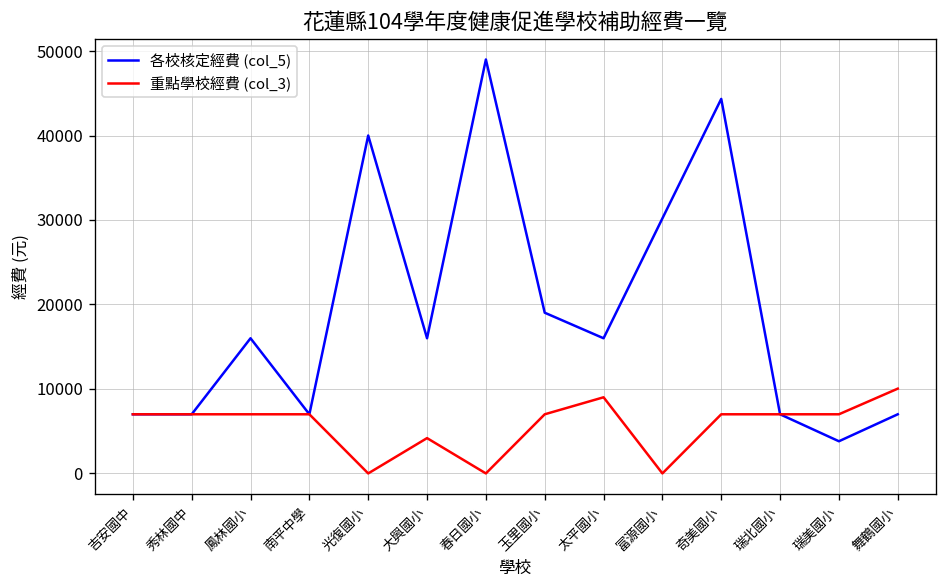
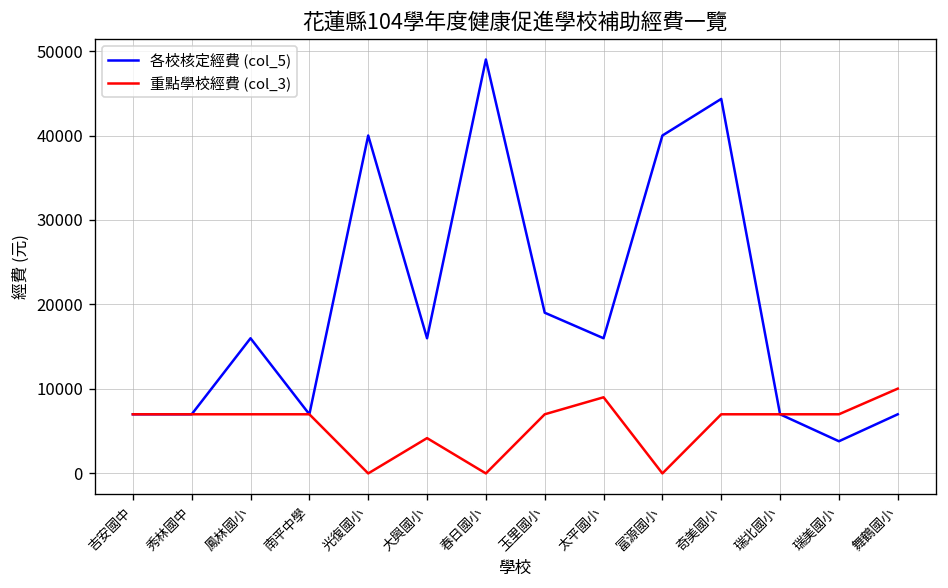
各校核定經費 (col_5), 富源國小: 30000 -> 40000
